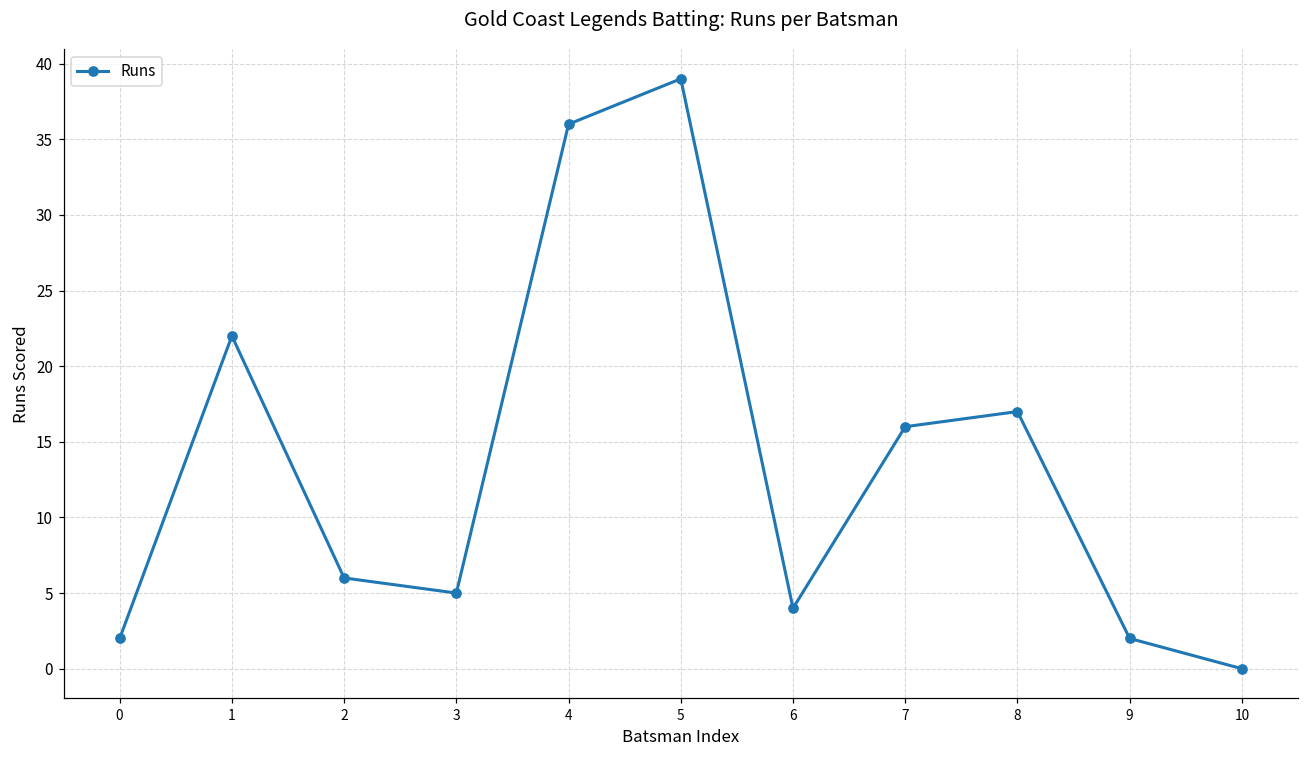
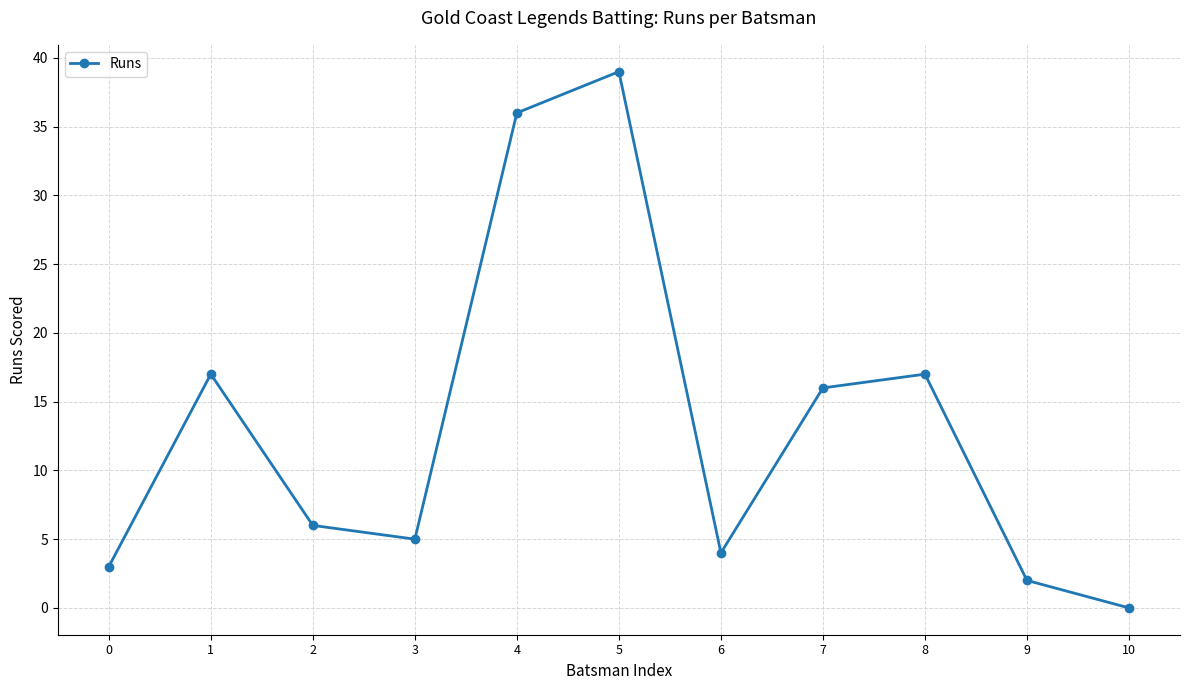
0: 2 -> 3
1: 22 -> 17
